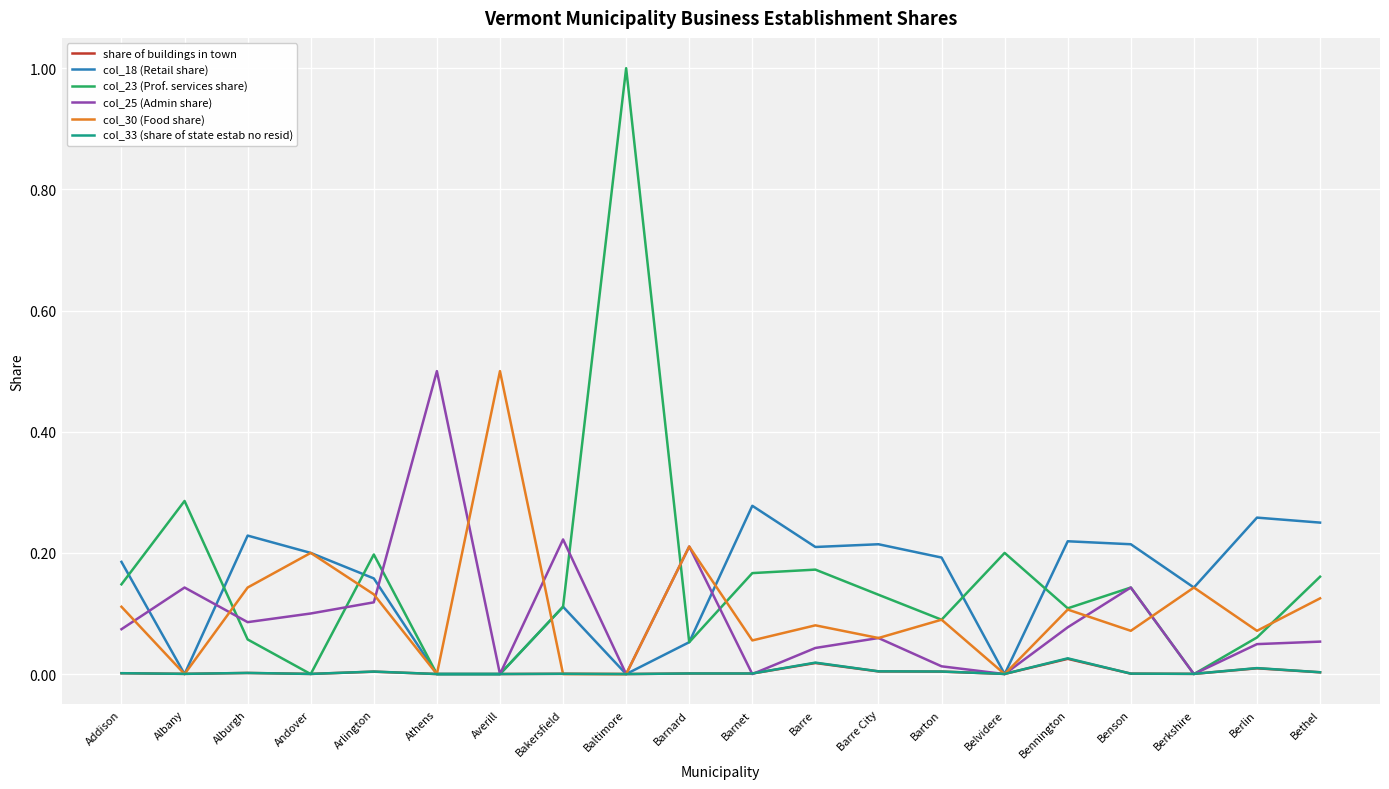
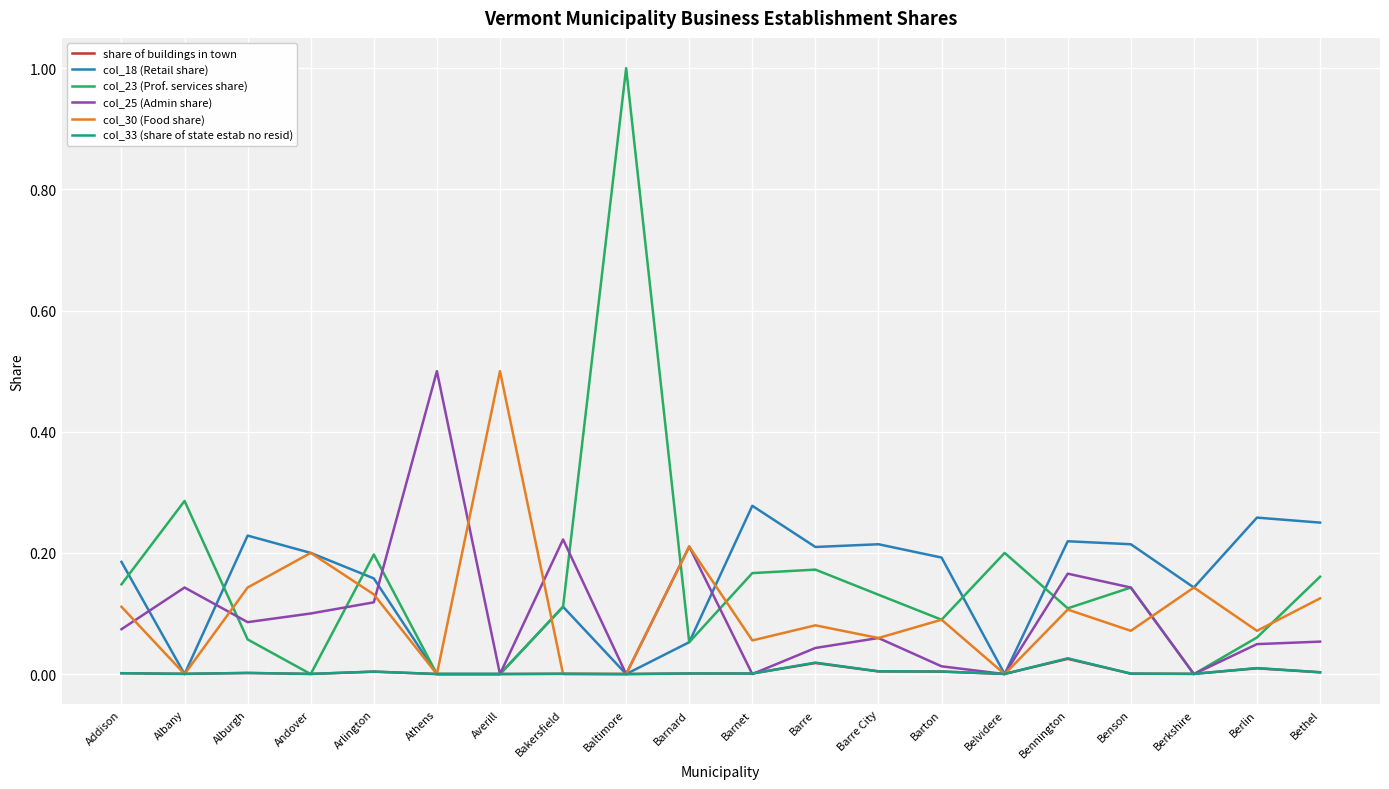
col_25 (Admin share), Bennington: 0.08 -> 0.17
